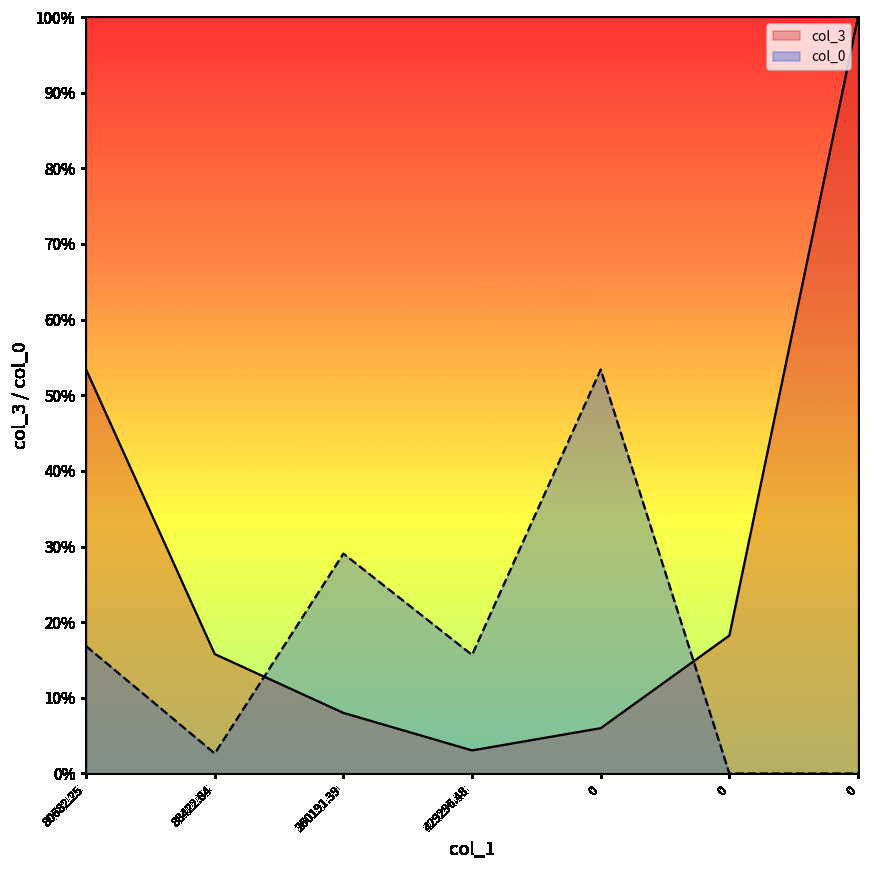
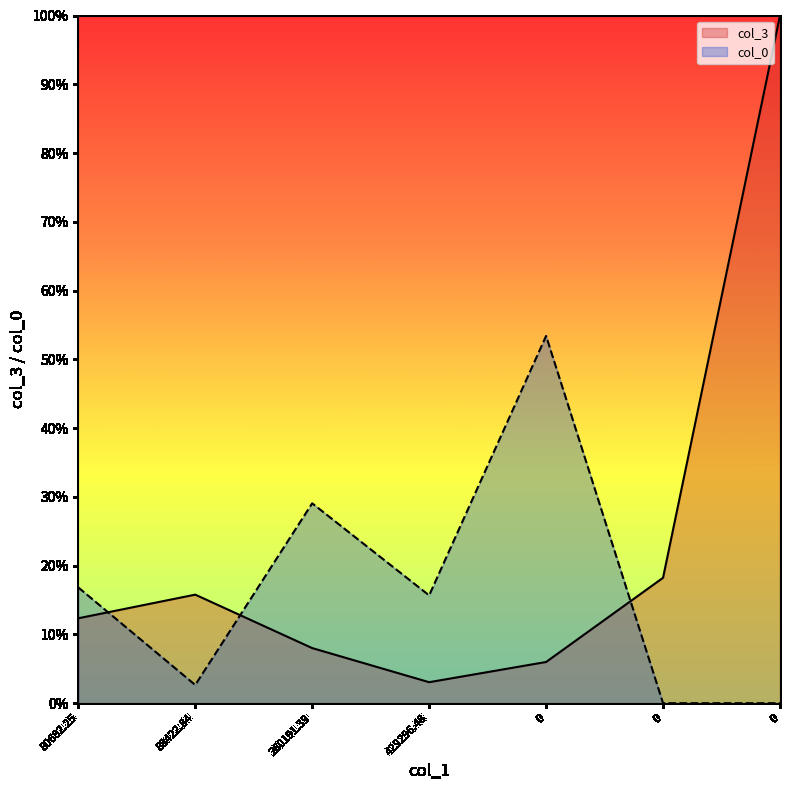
col_3, 80682.25: 53% -> 12%
